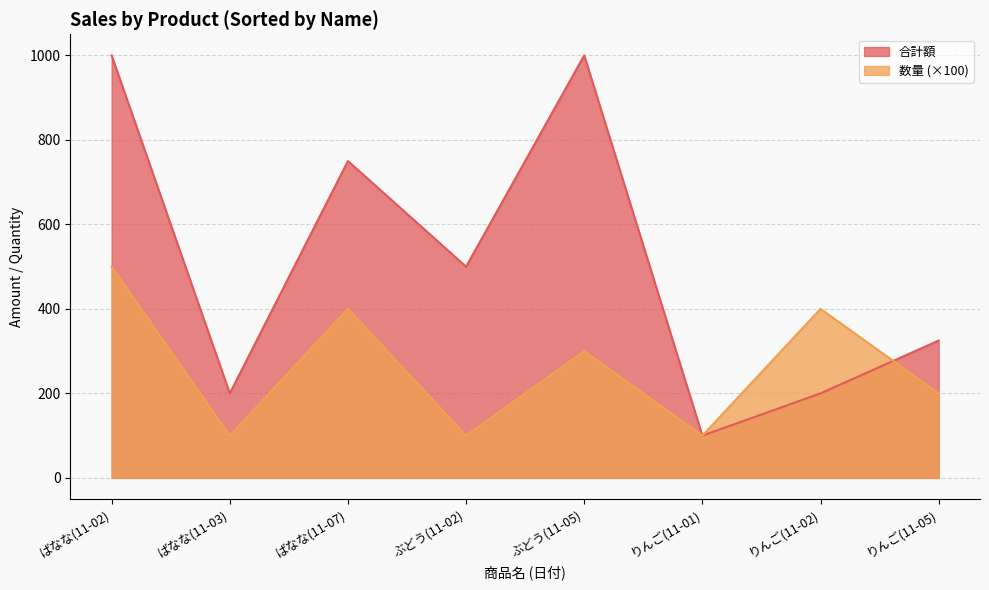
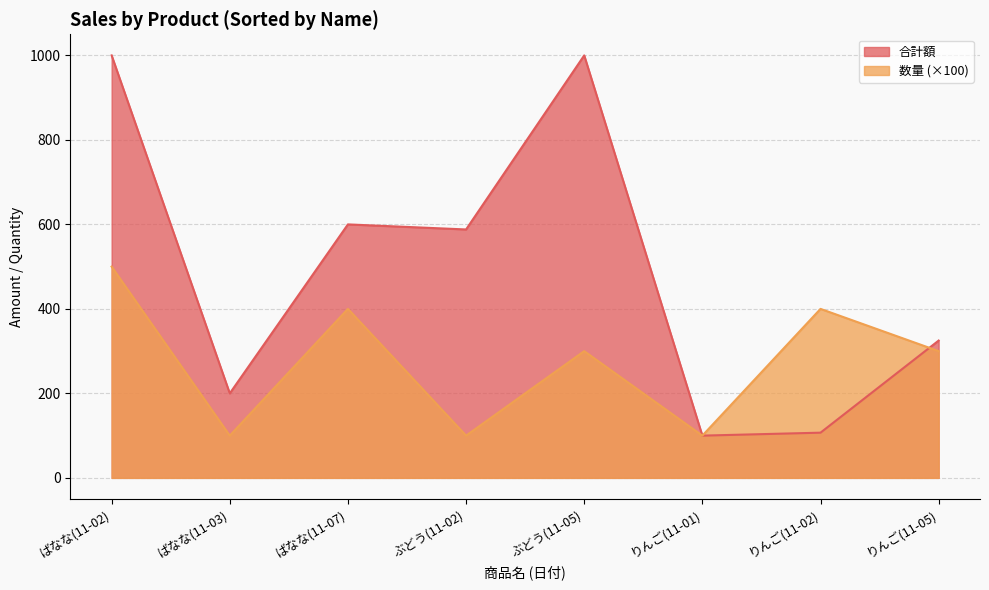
合計額, ばなな(11-07): 750 -> 600
合計額, ぶどう(11-02): 500 -> 590
合計額, りんご(11-02): 200 -> 110
数量 (×100), りんご(11-05): 200 -> 300
